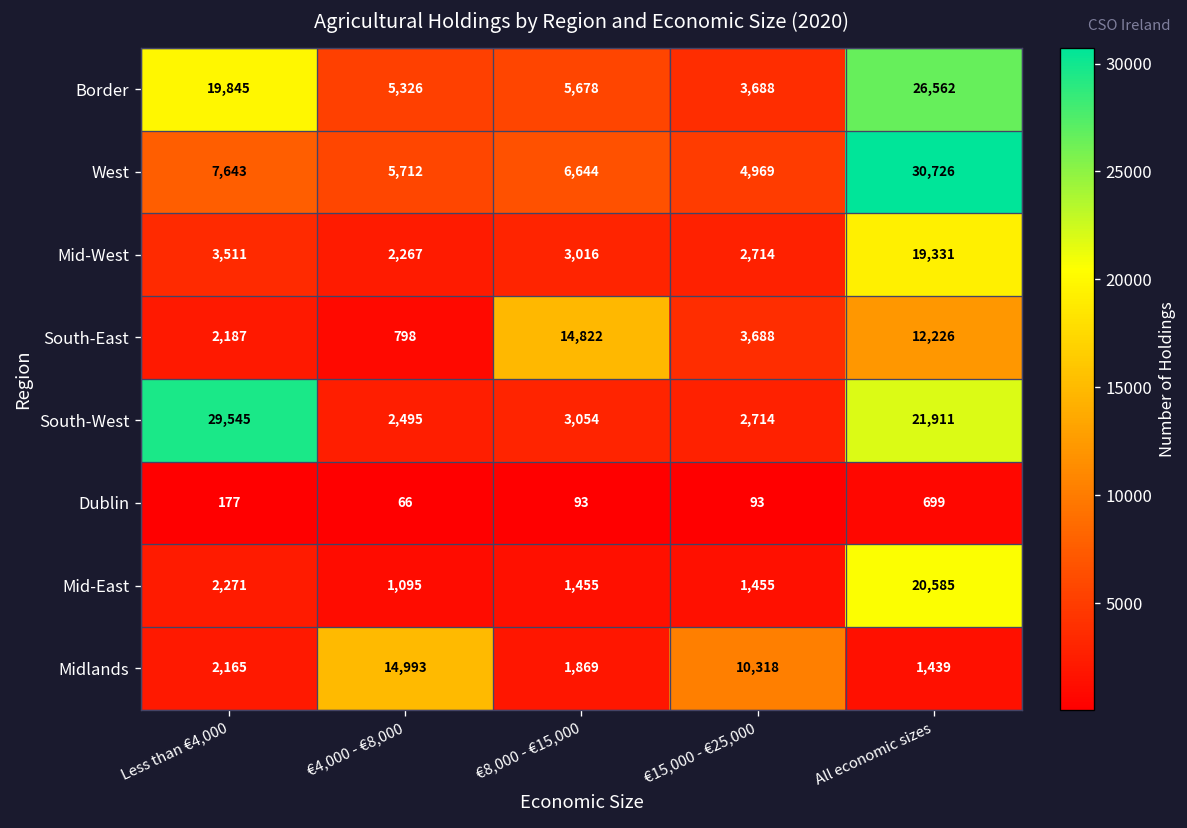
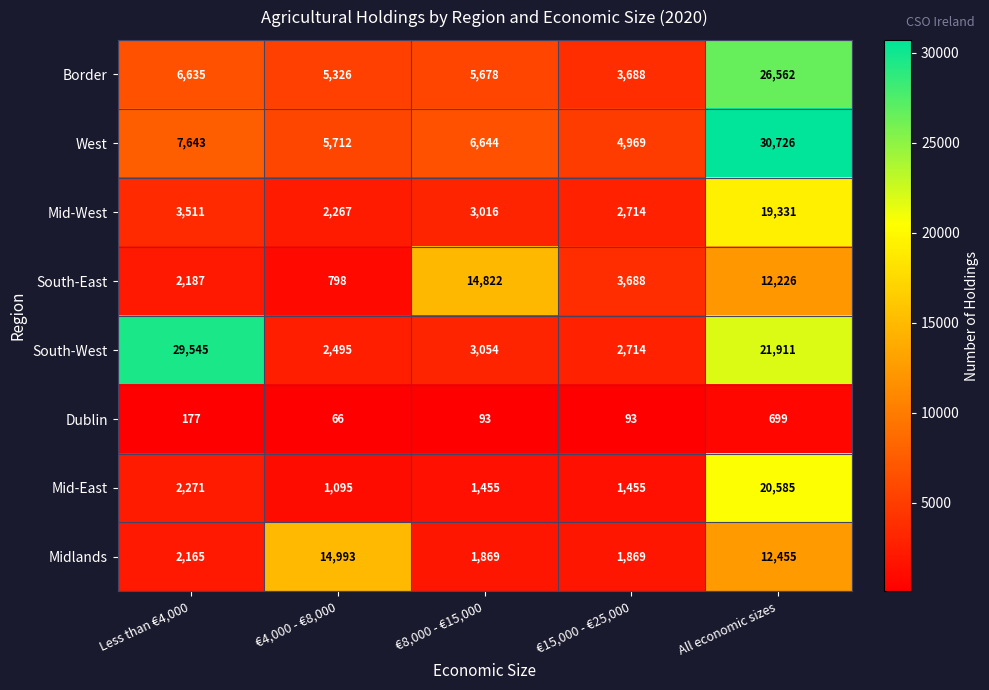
Border, Less than €4,000: 19,845 -> 6,635
Midlands, €15,000 - €25,000: 10,318 -> 1,869
Midlands, All economic sizes: 1,439 -> 12,455
